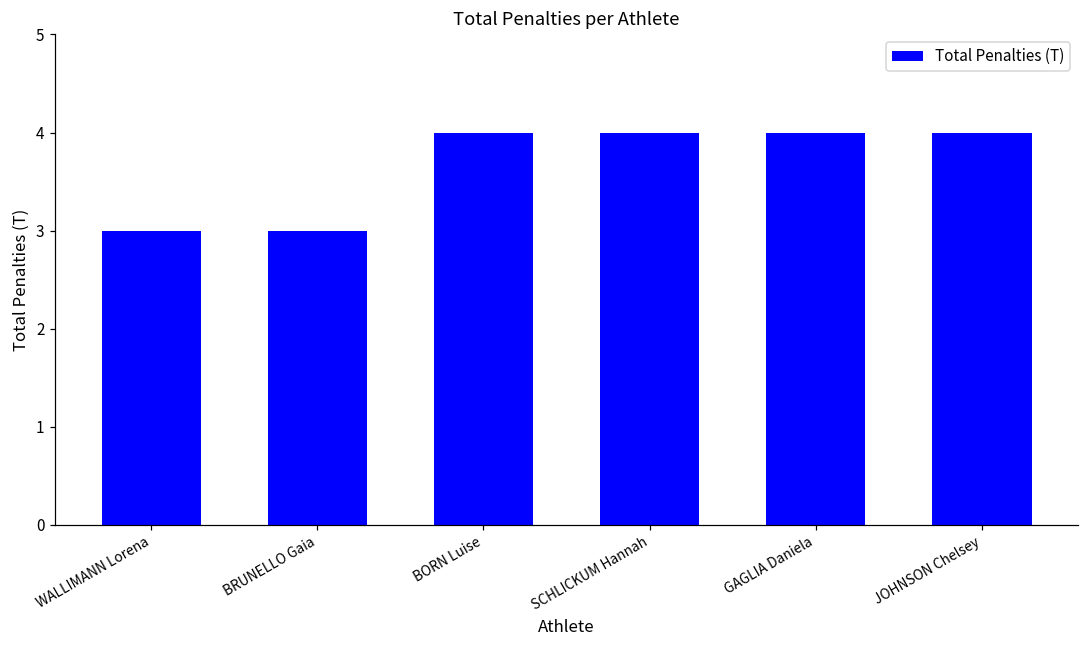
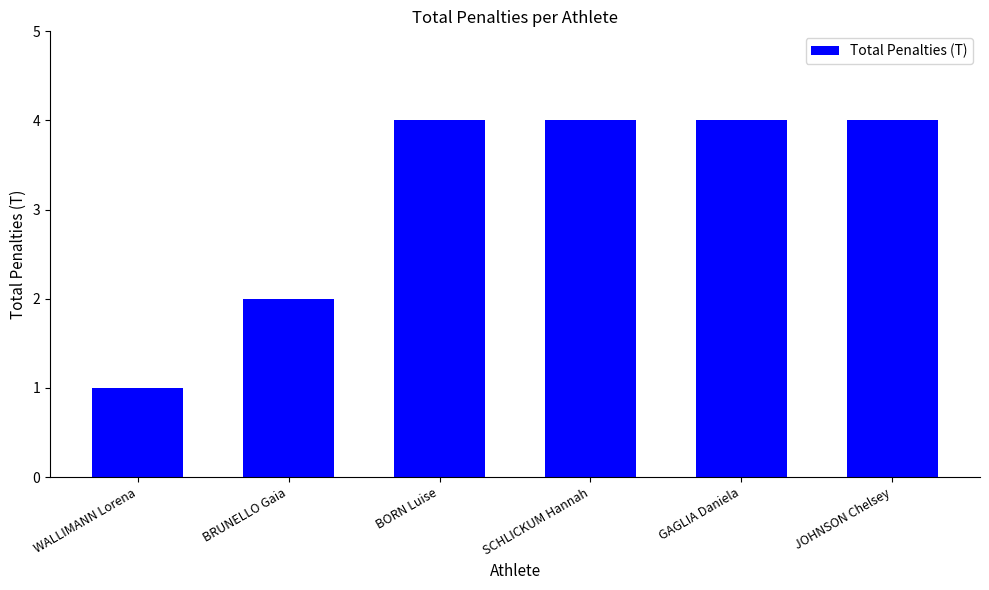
WALLIMANN Lorena: 3 -> 1
BRUNELLO Gaia: 3 -> 2
